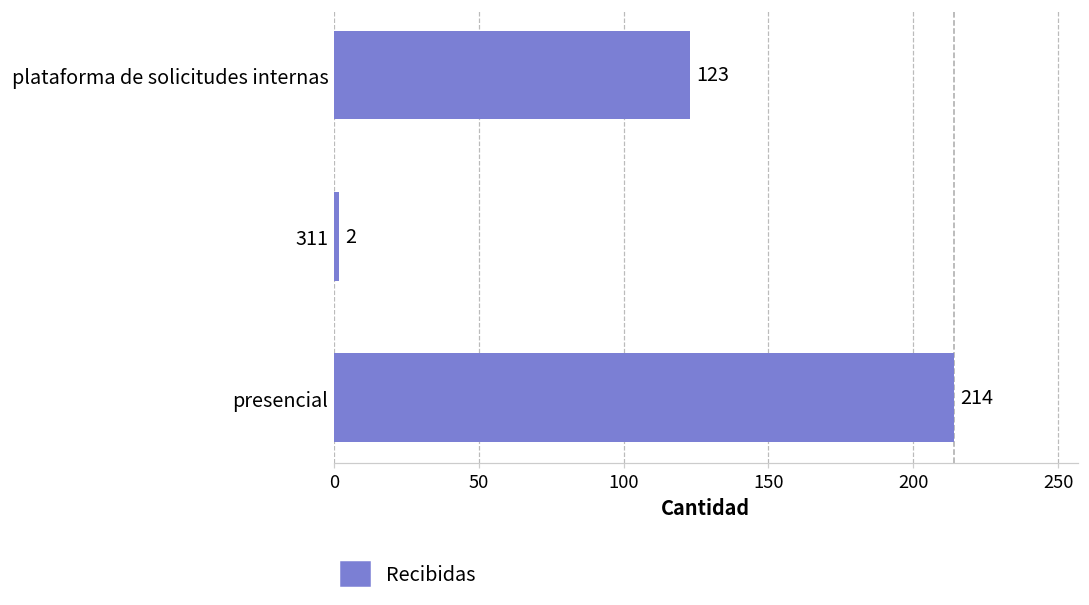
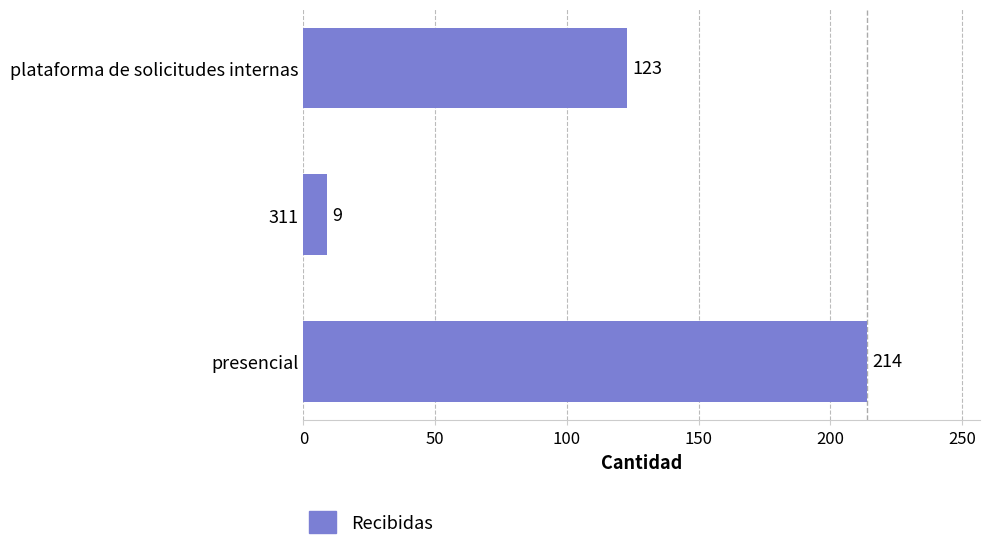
311: 2 -> 9
